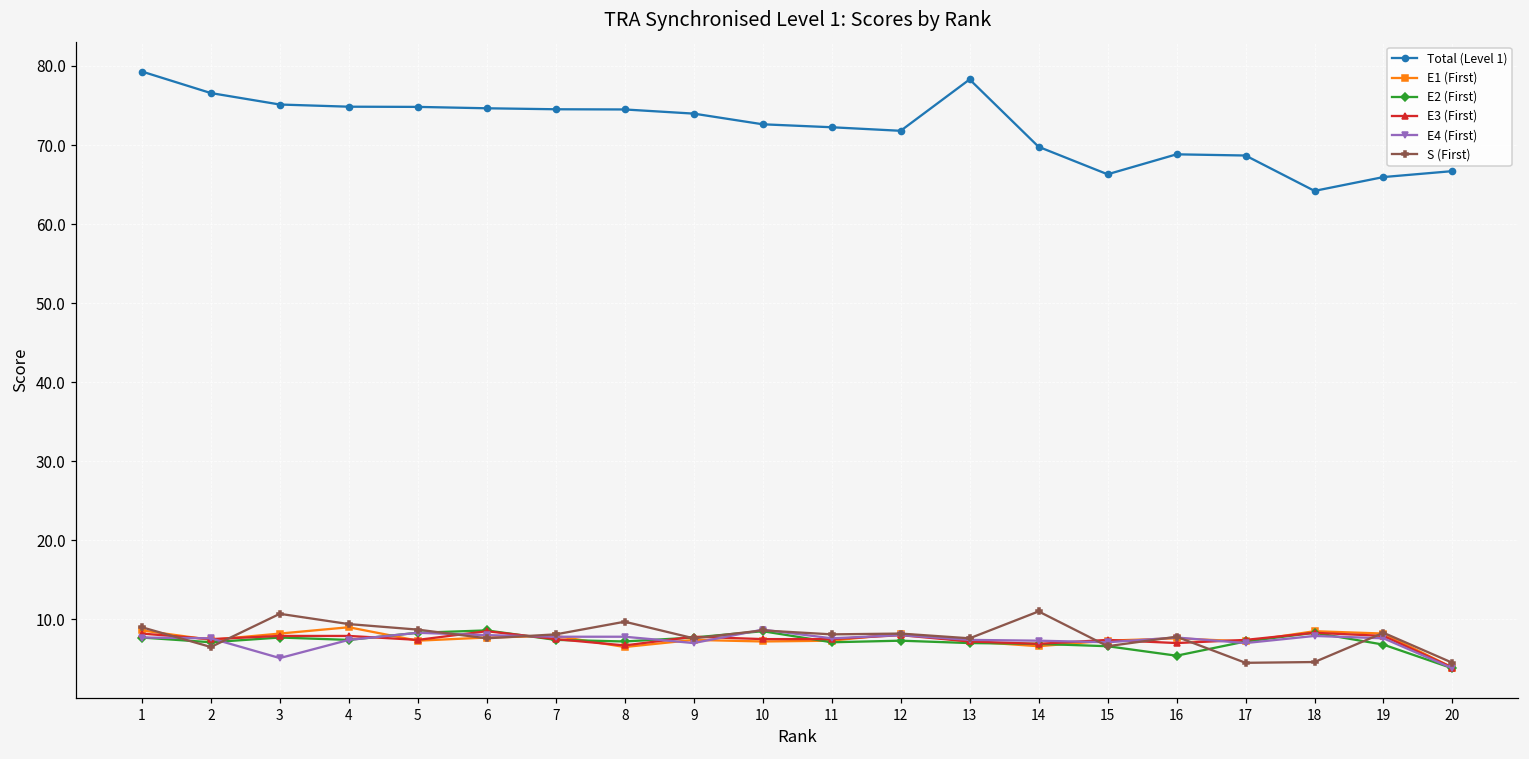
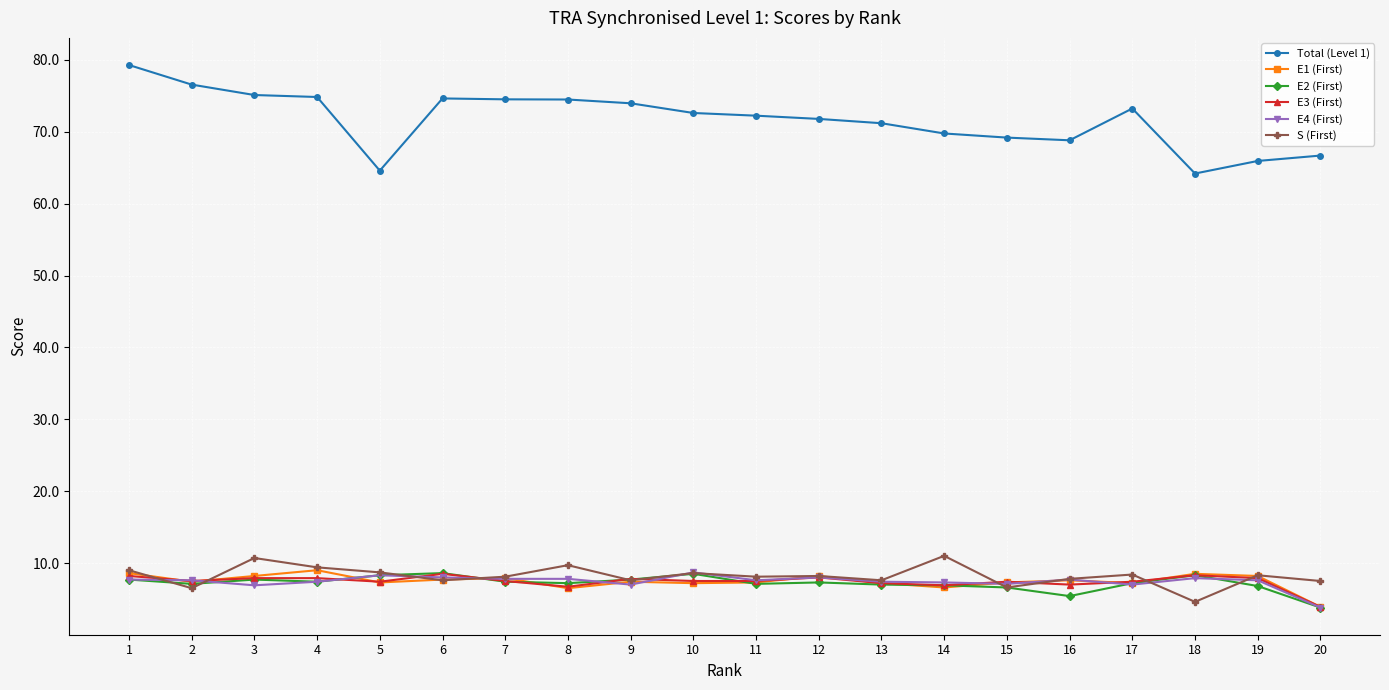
E4 (First), 3: 5 -> 7
Total (Level 1), 5: 75 -> 65
Total (Level 1), 13: 78 -> 71
Total (Level 1), 15: 66 -> 69
Total (Level 1), 17: 69 -> 73
S (First), 17: 5 -> 8
S (First), 20: 5 -> 8
